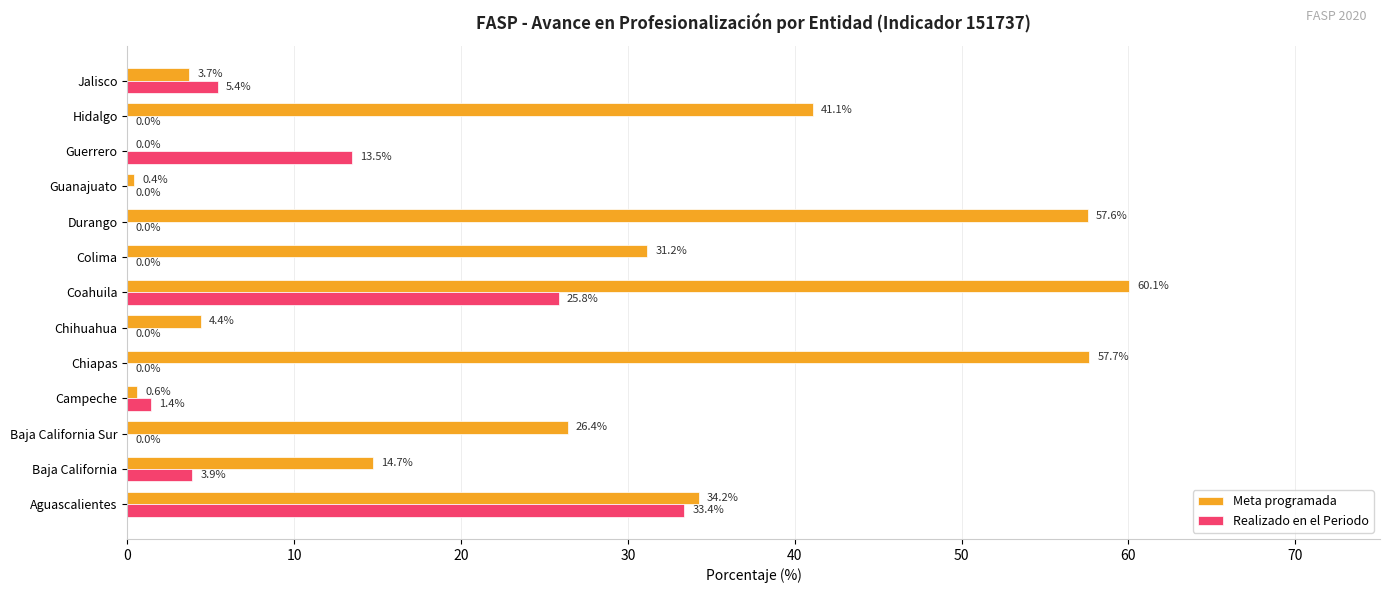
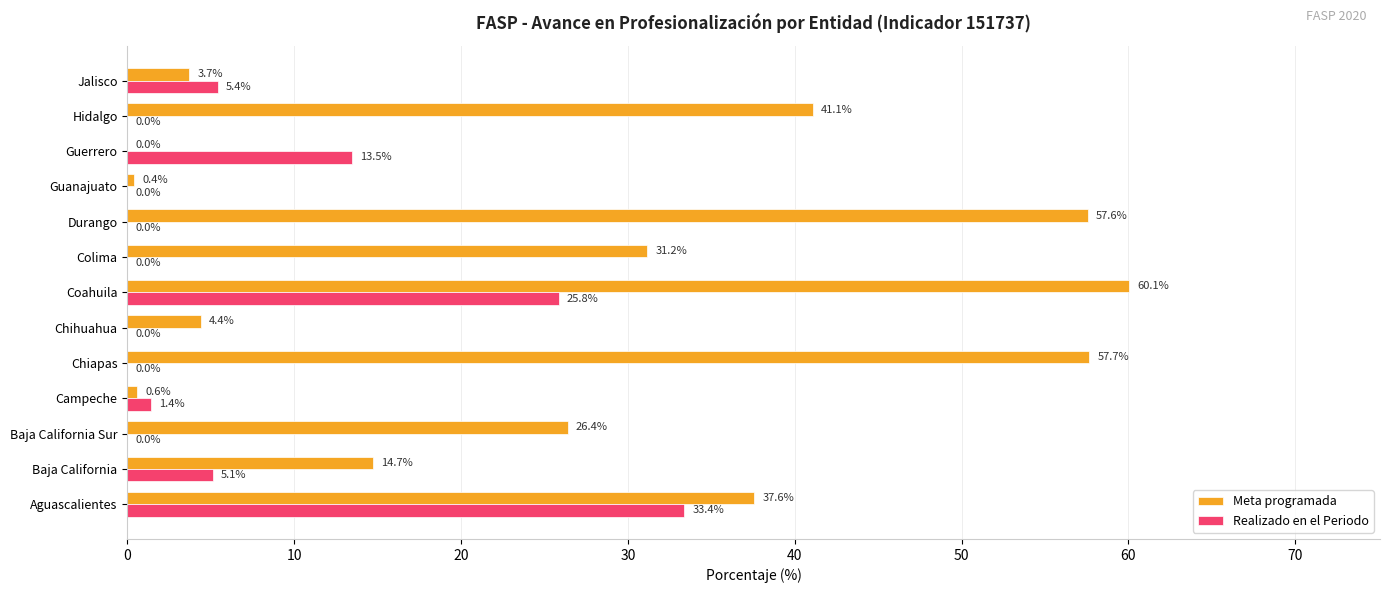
Realizado en el Periodo, Baja California: 3.9% -> 5.1%
Meta programada, Aguascalientes: 34.2% -> 37.6%
